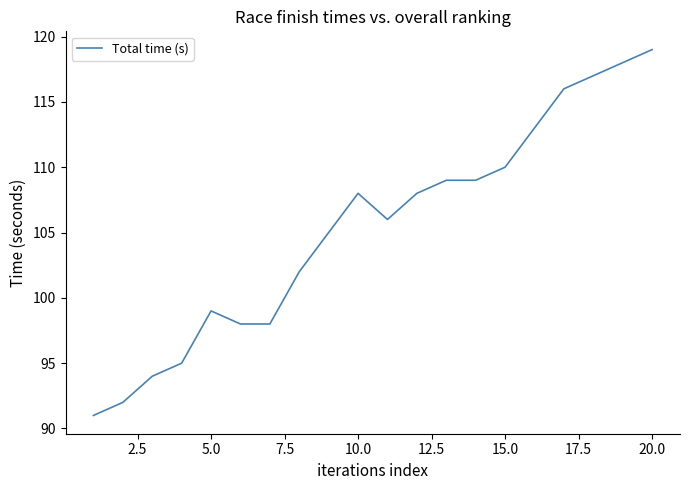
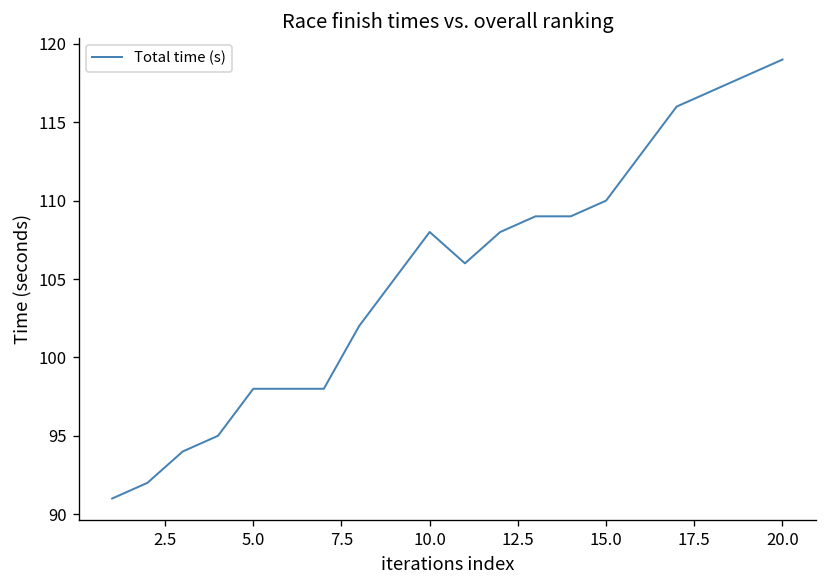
5.0: 99.0 -> 98.0
